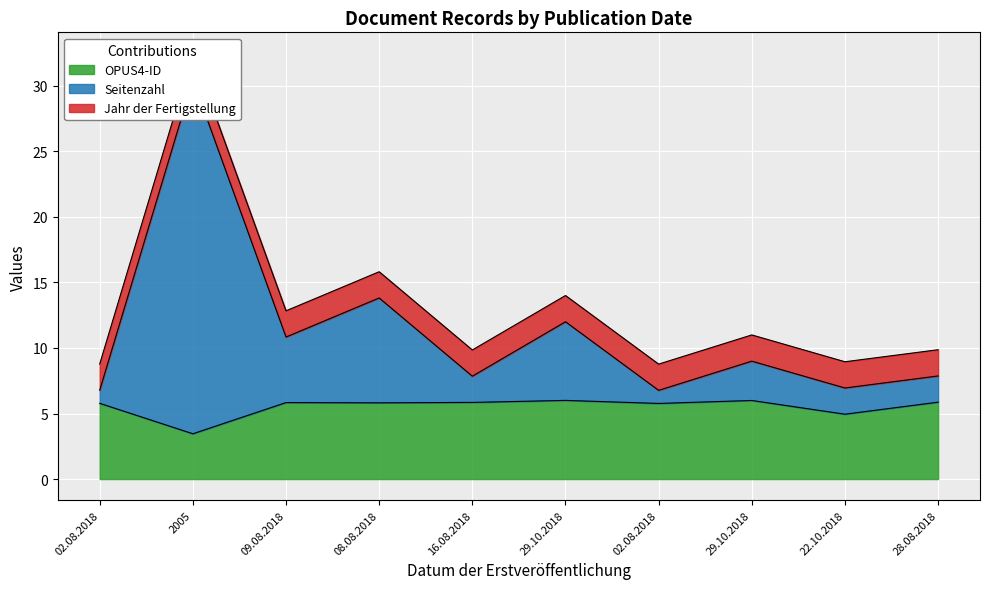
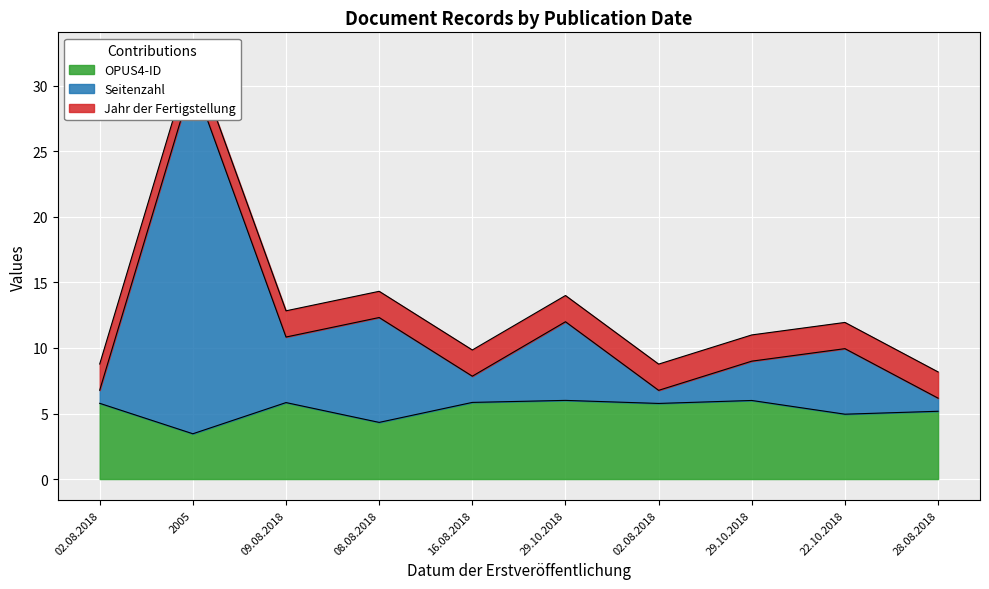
OPUS4-ID, 08.08.2018: 5.8 -> 4.3
Seitenzahl, 22.10.2018: 2 -> 5
OPUS4-ID, 28.08.2018: 5.9 -> 5.2
Seitenzahl, 28.08.2018: 2 -> 1
